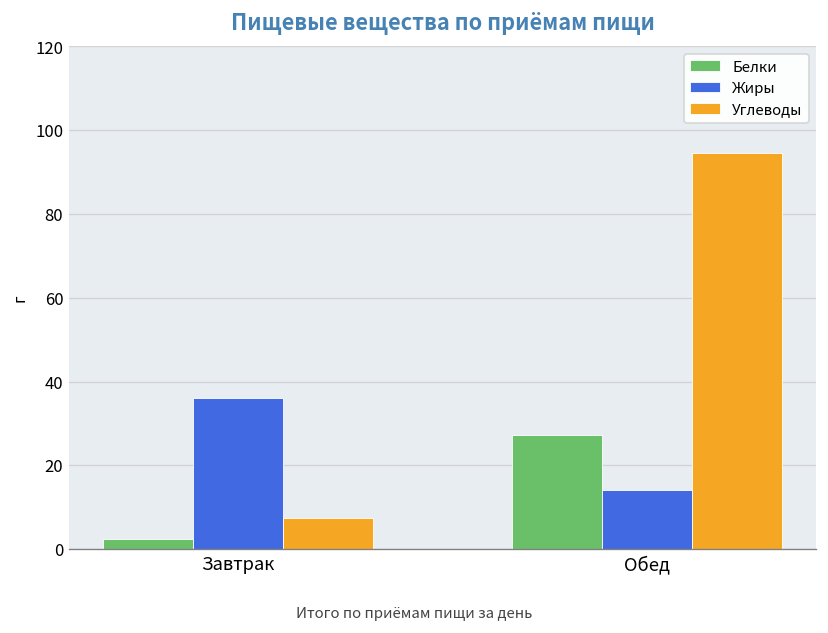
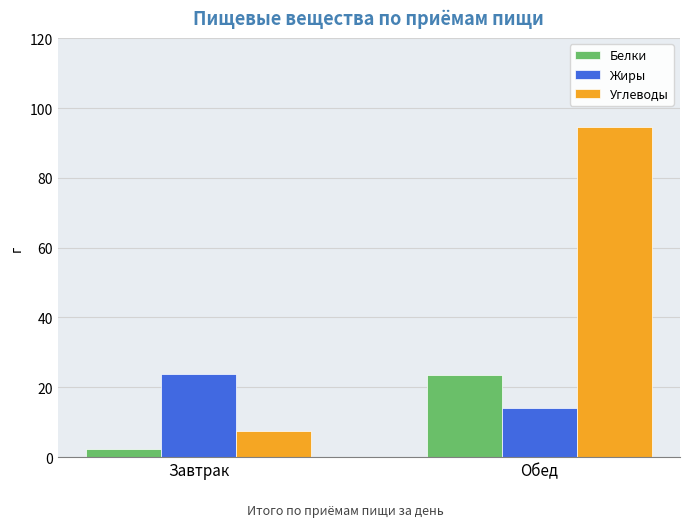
Жиры, Завтрак: 36 -> 24
Белки, Обед: 27 -> 23
